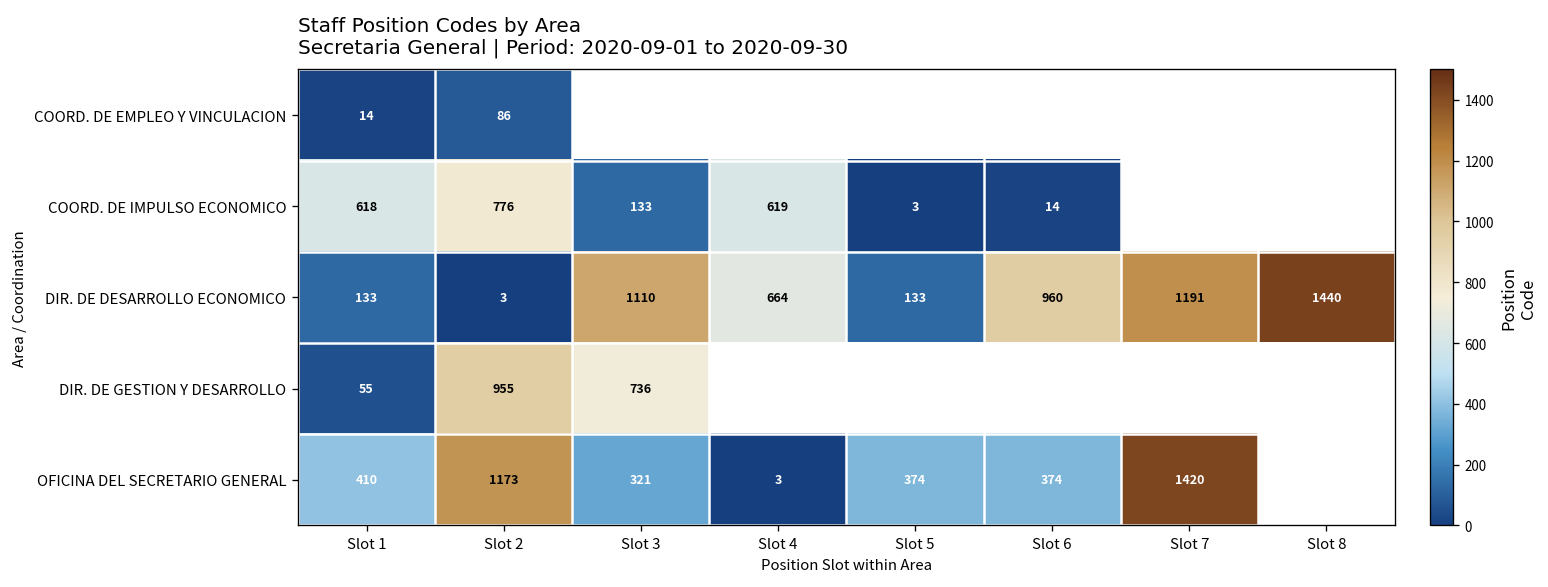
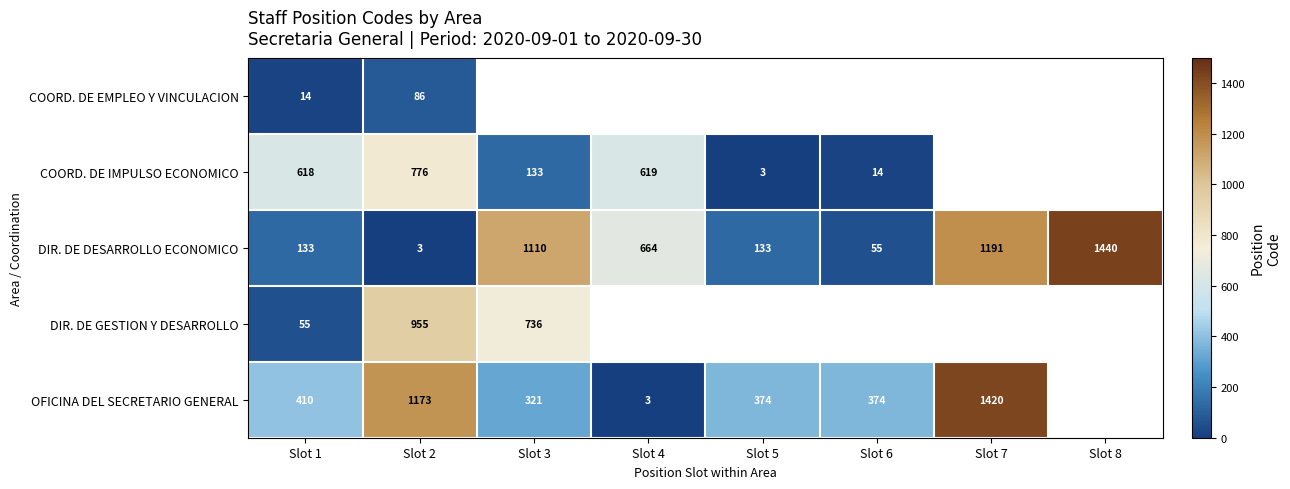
DIR. DE DESARROLLO ECONOMICO, Slot 6: 960 -> 55
